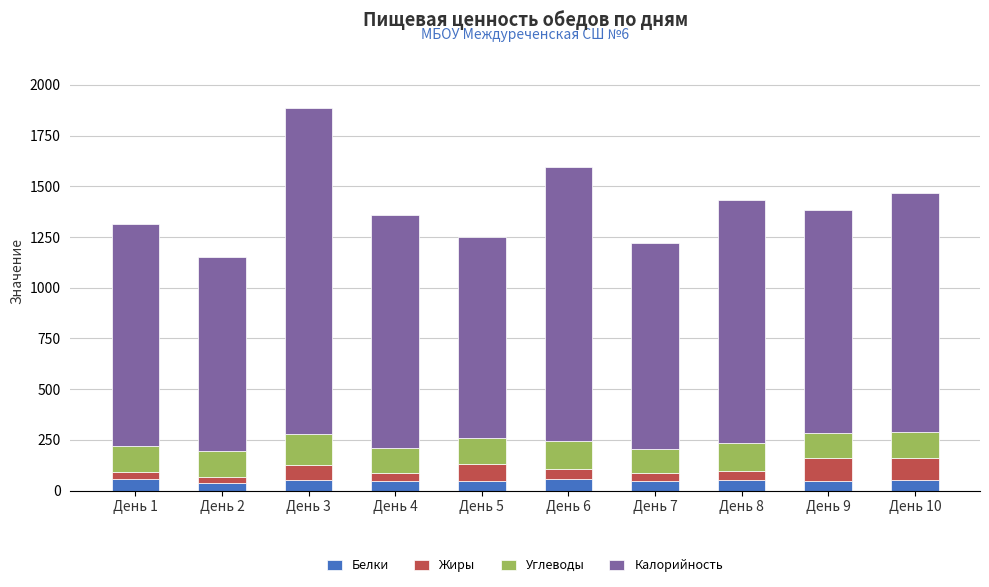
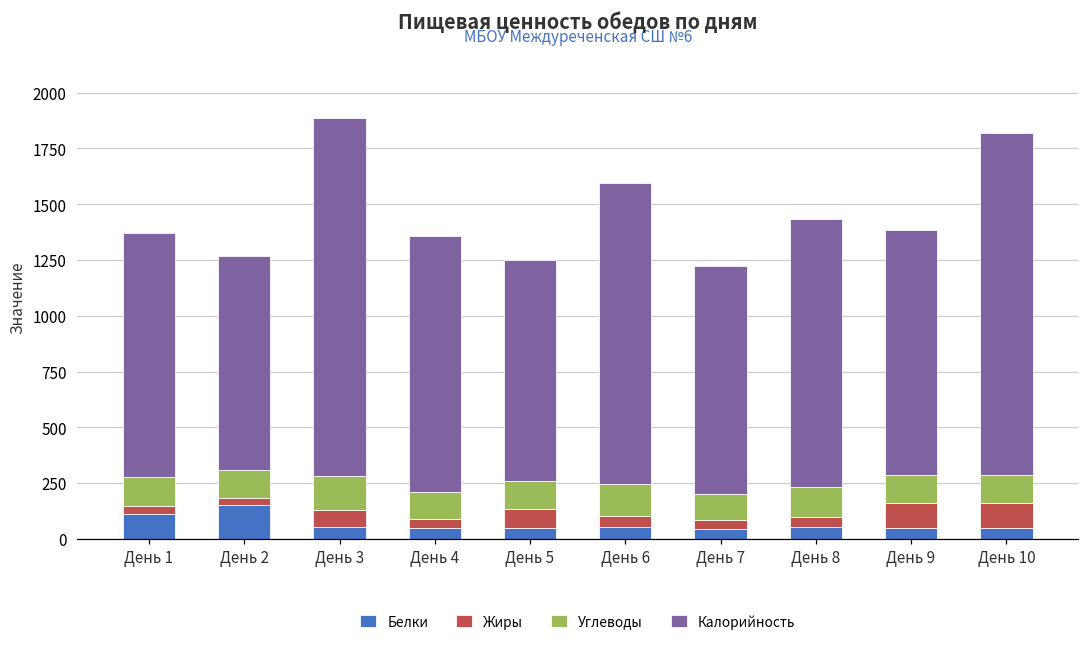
Белки, День 1: 60 -> 110
Белки, День 2: 40 -> 150
Калорийность, День 10: 1180 -> 1530
